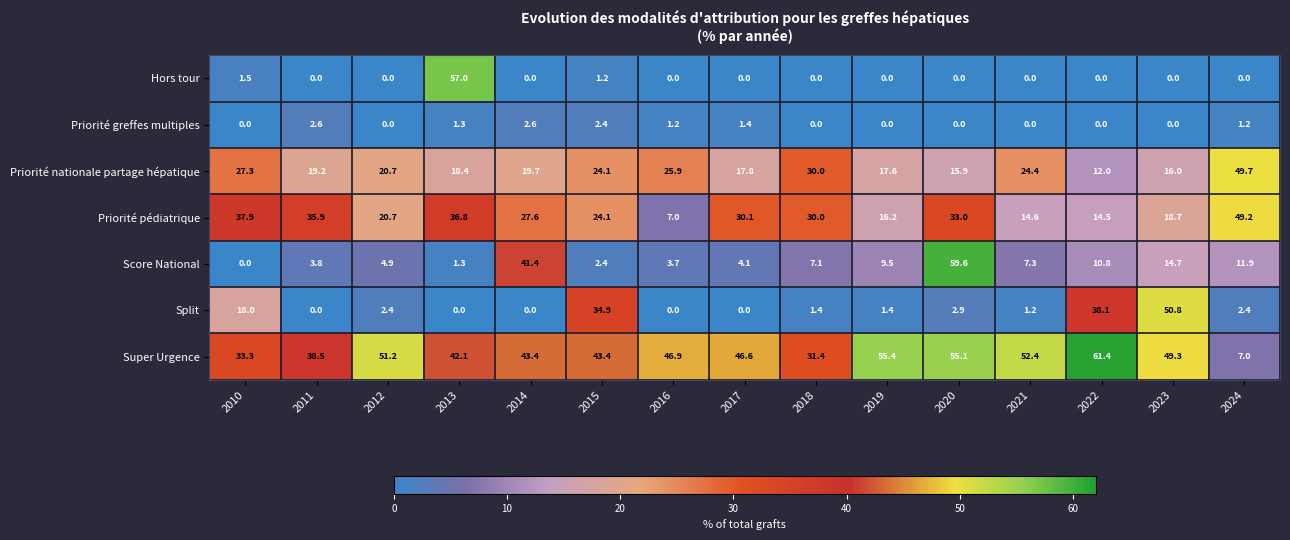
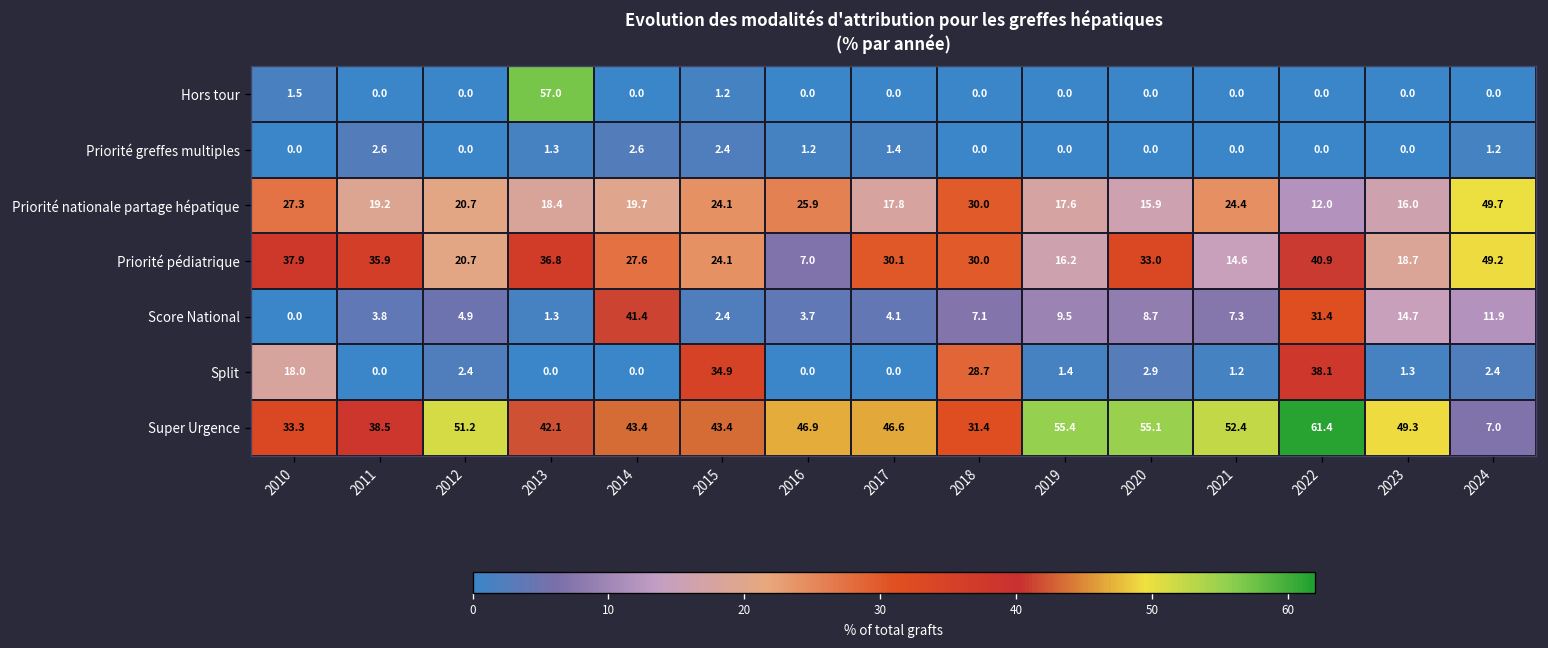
Priorité pédiatrique, 2022: 14.5 -> 40.9
Score National, 2020: 59.6 -> 8.7
Score National, 2022: 10.8 -> 31.4
Split, 2018: 1.4 -> 28.7
Split, 2023: 50.8 -> 1.3
